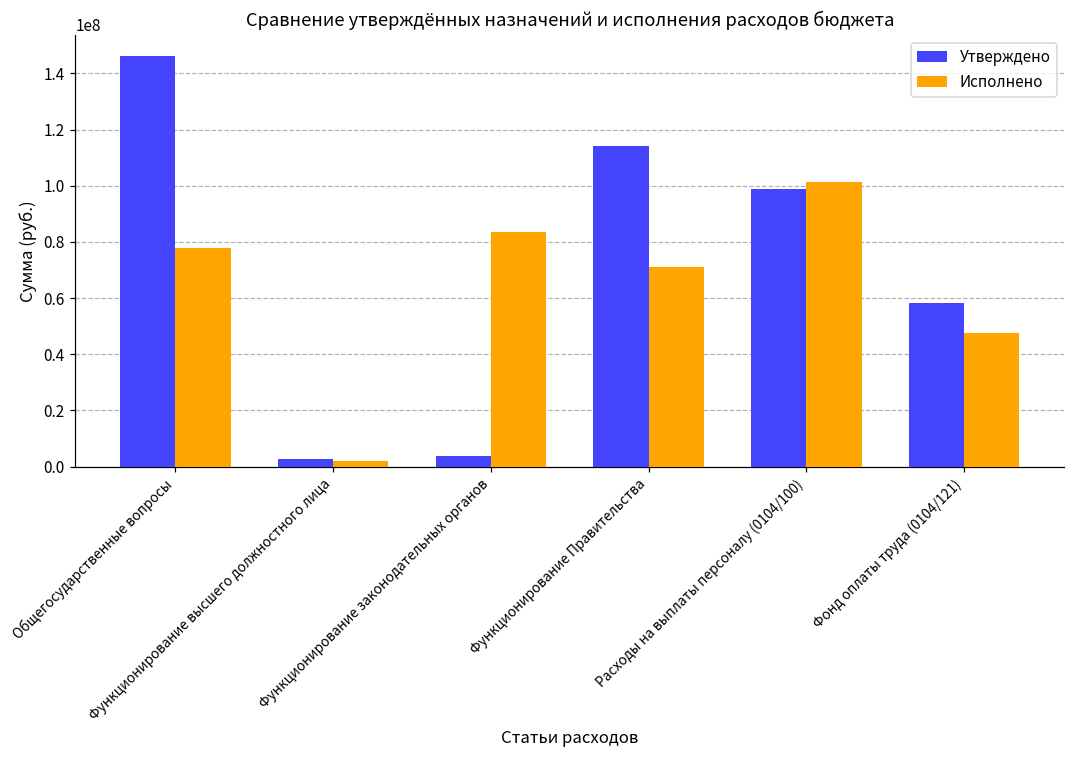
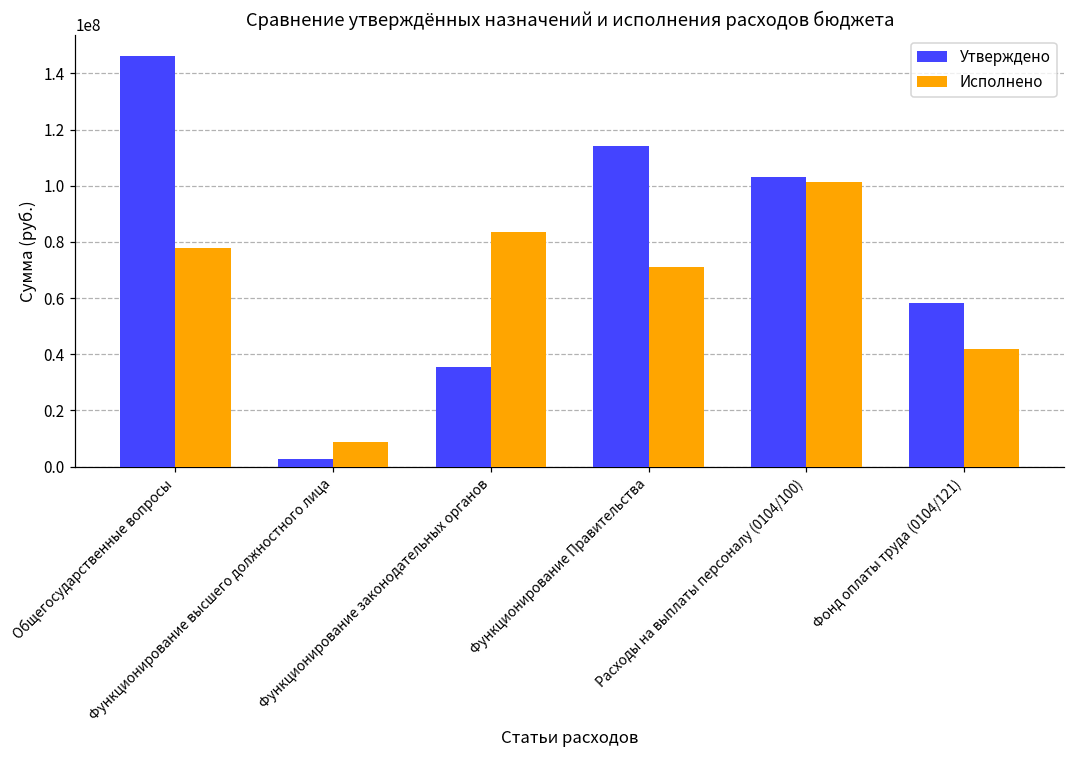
Исполнено, Функционирование высшего должностного лица: 2000000 -> 9000000
Утверждено, Функционирование законодательных органов: 4000000 -> 36000000
Утверждено, Расходы на выплаты персоналу (0104/100): 99000000 -> 103000000
Исполнено, Фонд оплаты труда (0104/121): 48000000 -> 42000000
